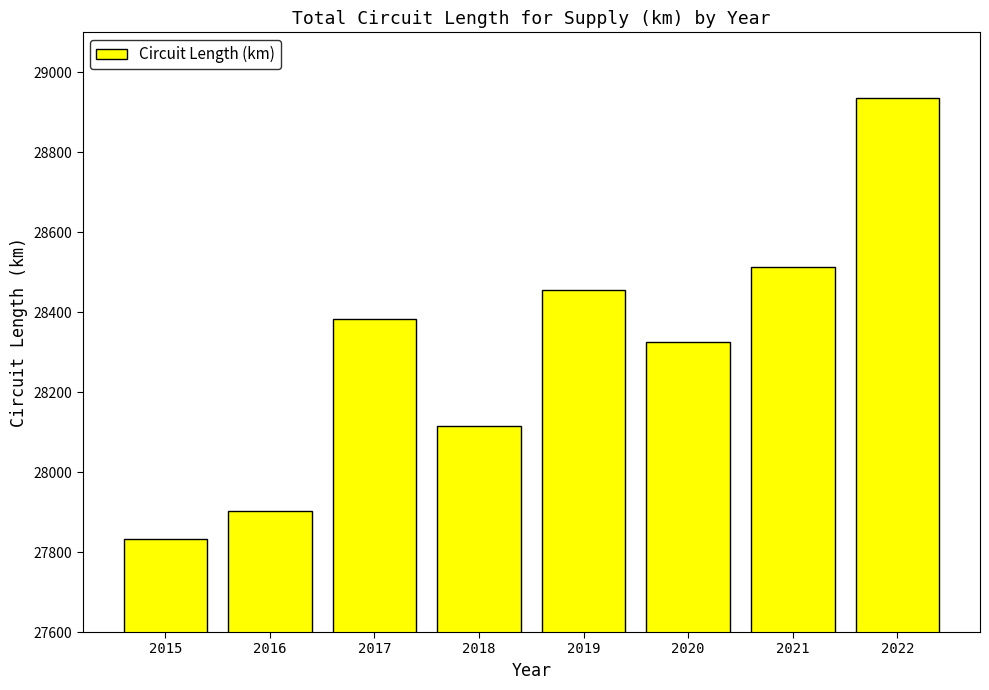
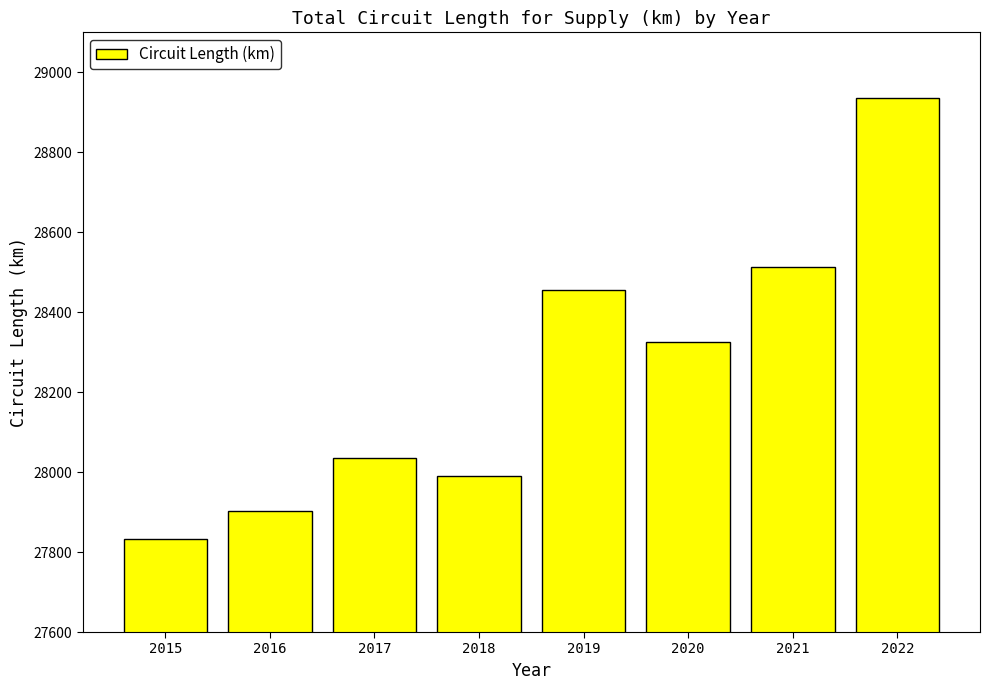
2017: 28380 -> 28030
2018: 28110 -> 27990
